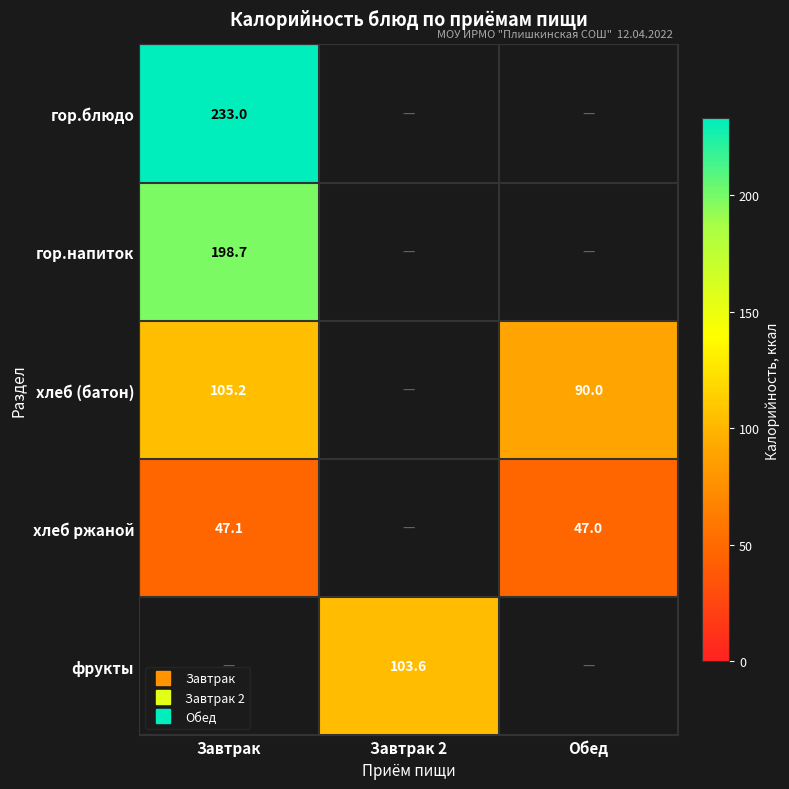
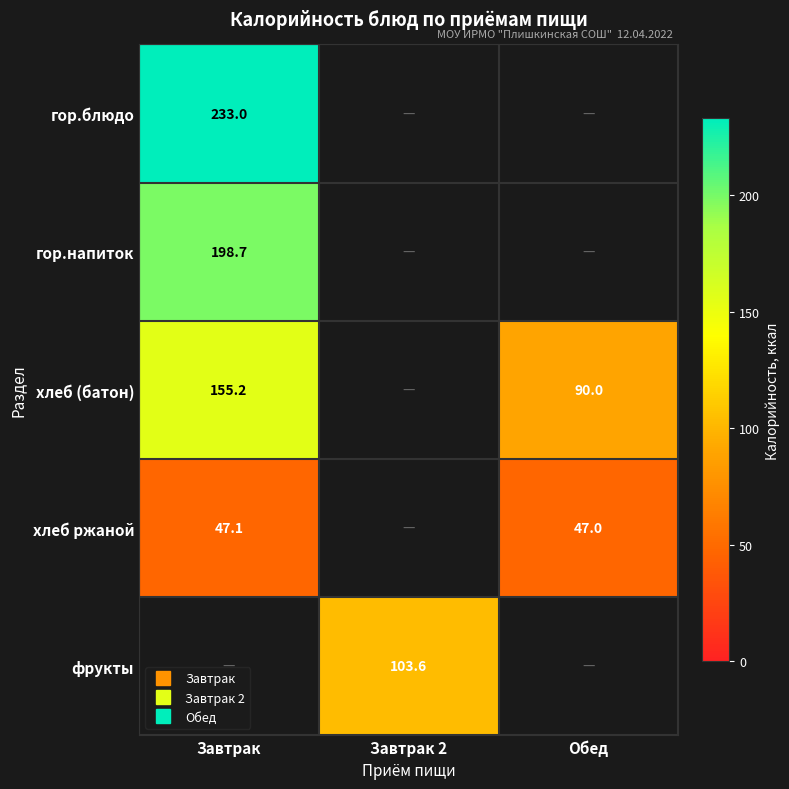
хлеб (батон), Завтрак: 105.2 -> 155.2
